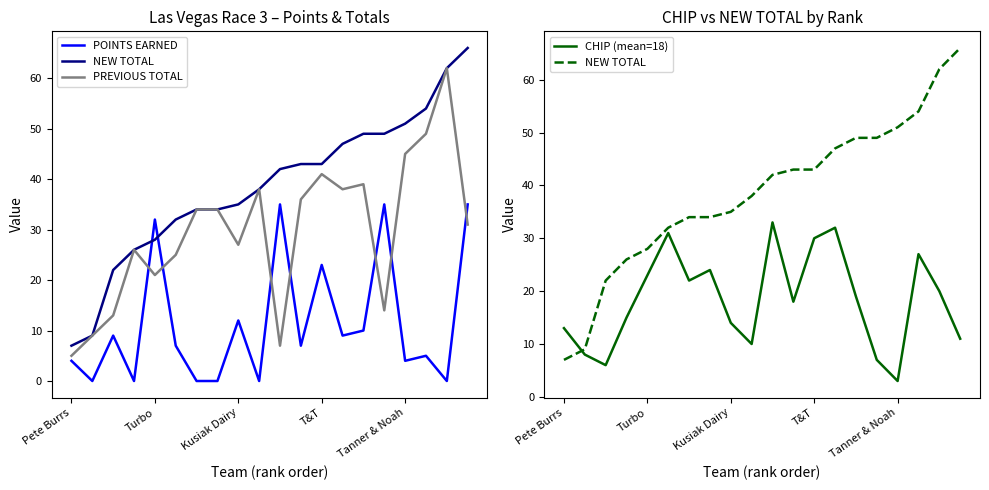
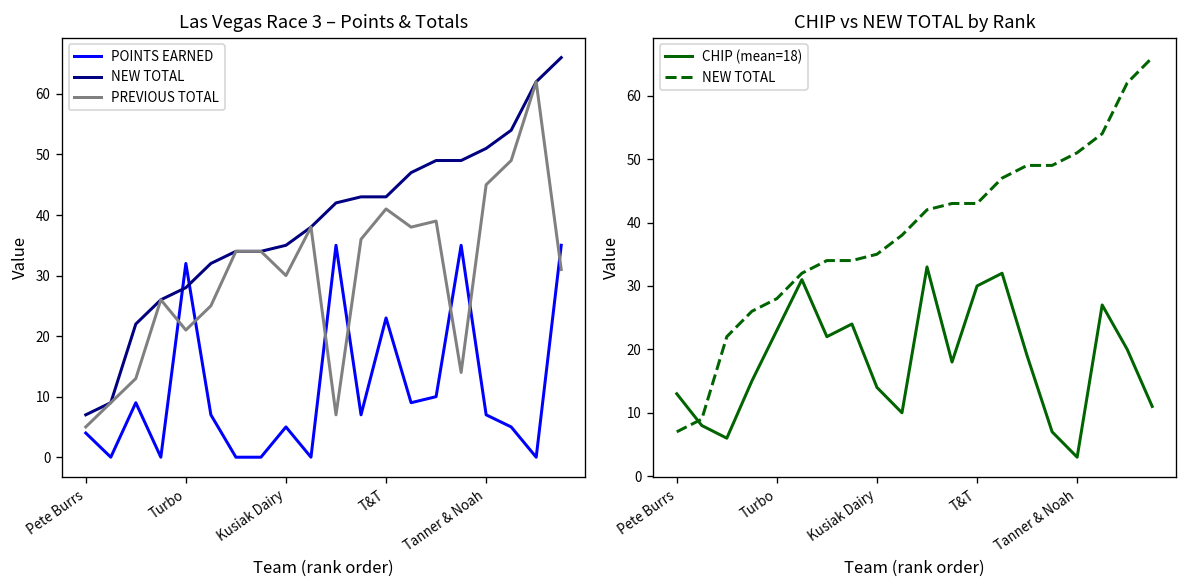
Las Vegas Race 3 – Points & Totals, POINTS EARNED, Kusiak Dairy: 12 -> 5
Las Vegas Race 3 – Points & Totals, PREVIOUS TOTAL, Kusiak Dairy: 27 -> 30
Las Vegas Race 3 – Points & Totals, POINTS EARNED, Tanner & Noah: 4 -> 7
